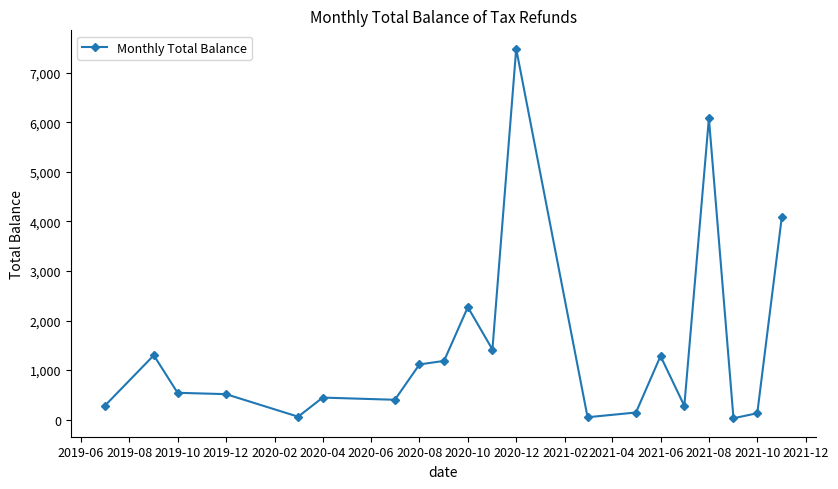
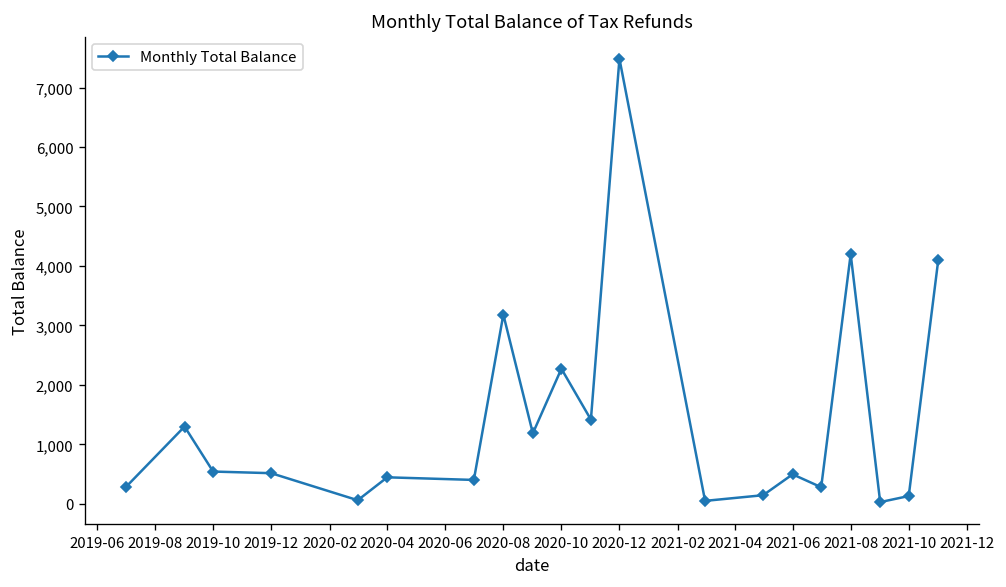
2020-08: 1,100 -> 3,200
2021-06: 1,300 -> 500
2021-08: 6,100 -> 4,200
